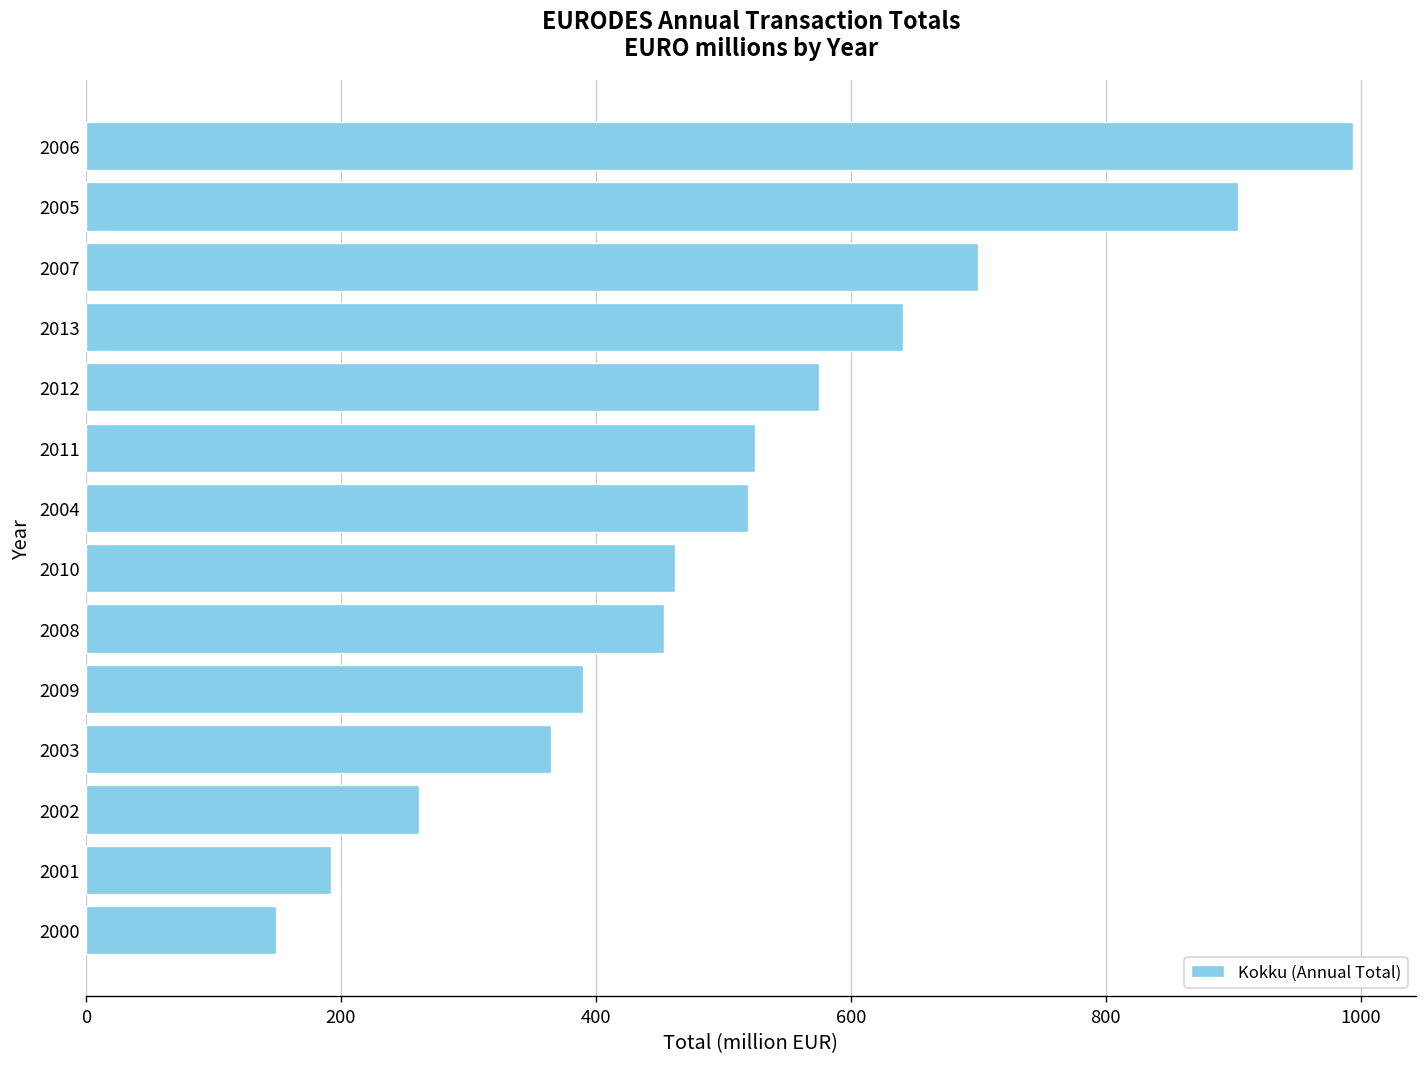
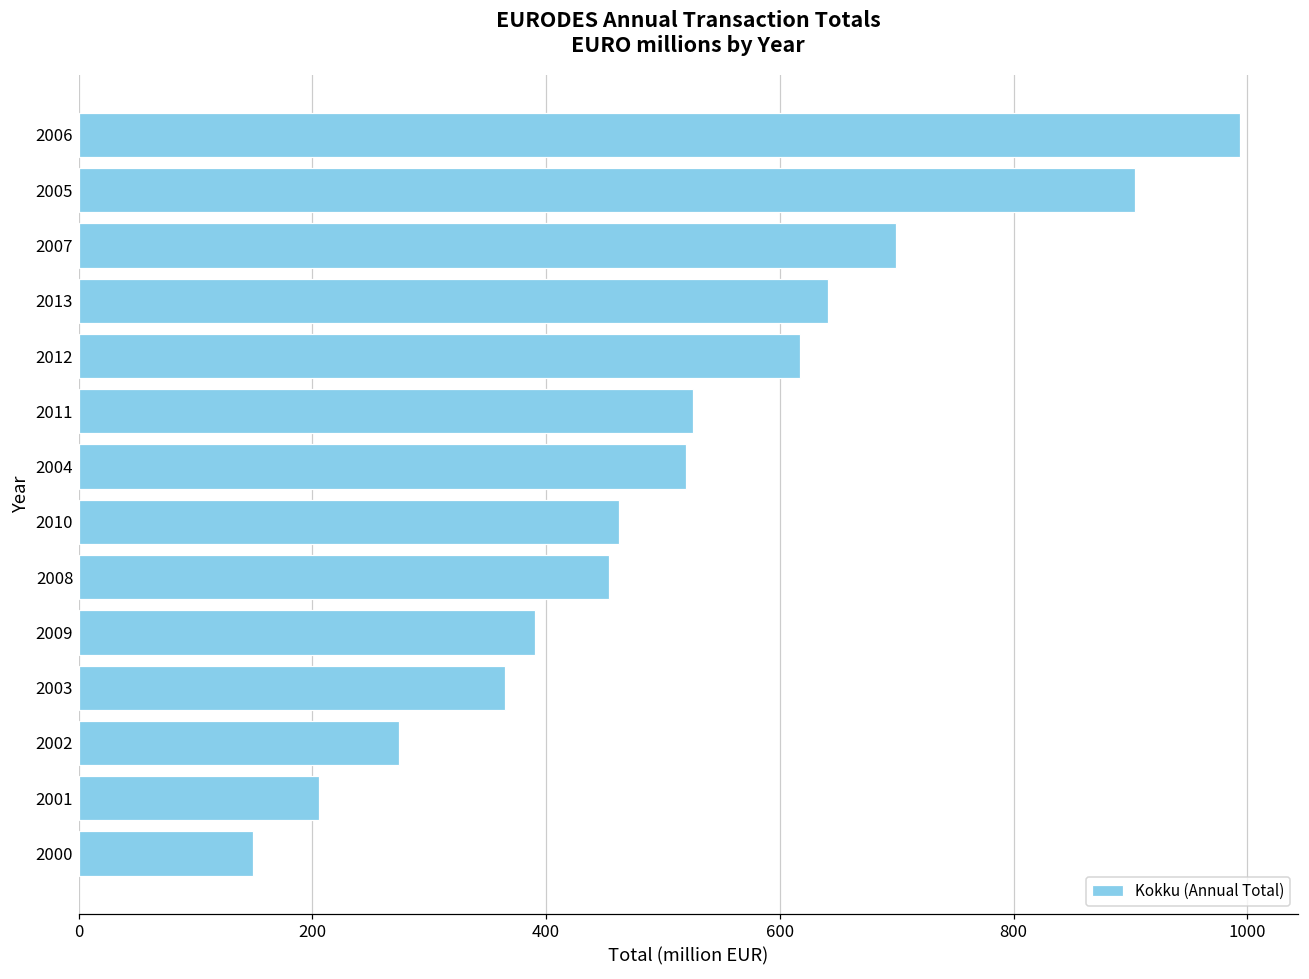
2012: 575 -> 618
2002: 261 -> 274
2001: 192 -> 206
